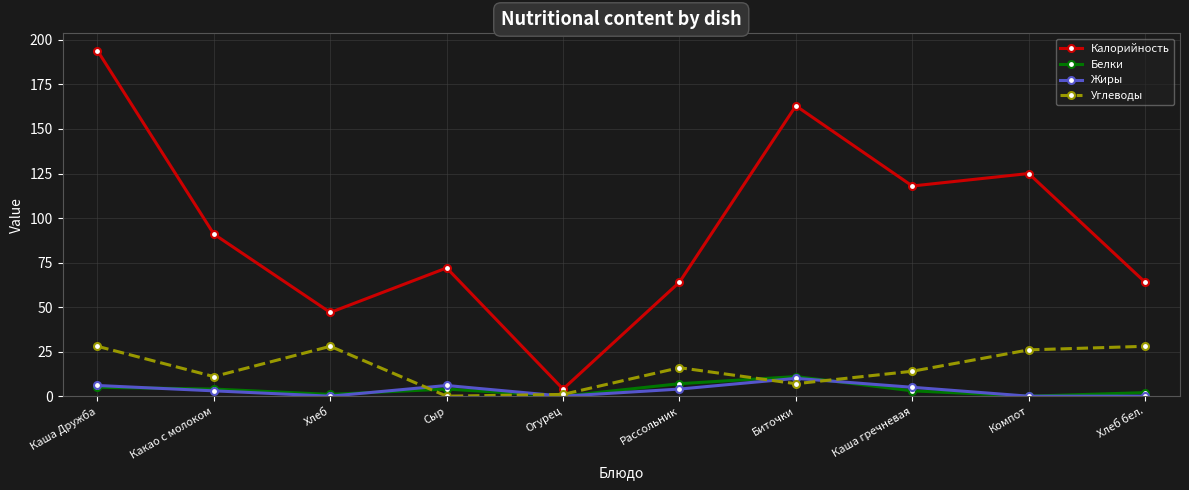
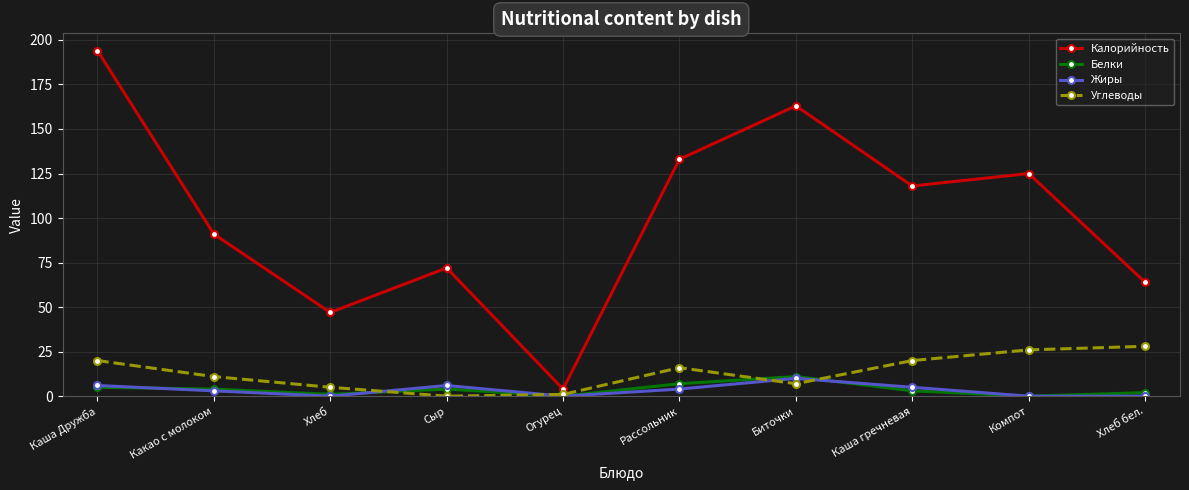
Углеводы, Каша Дружба: 28 -> 20
Углеводы, Хлеб: 28 -> 5
Калорийность, Рассольник: 64 -> 133
Углеводы, Каша гречневая: 14 -> 20
